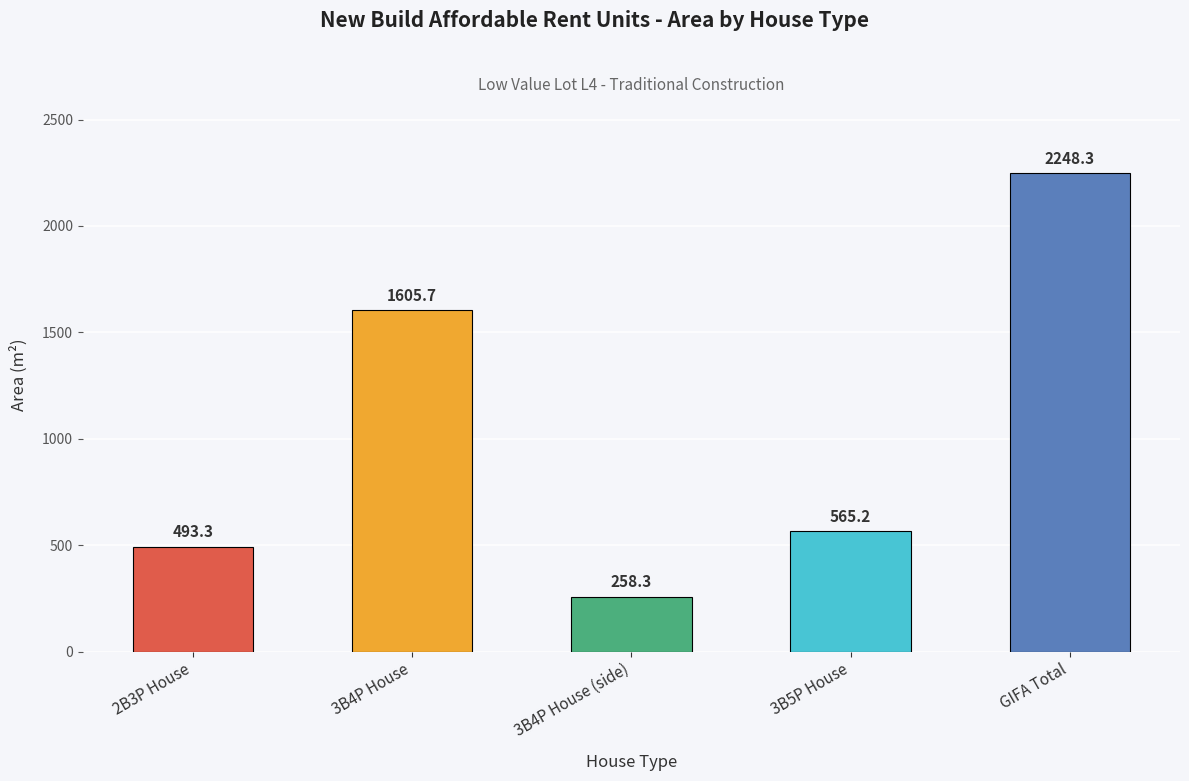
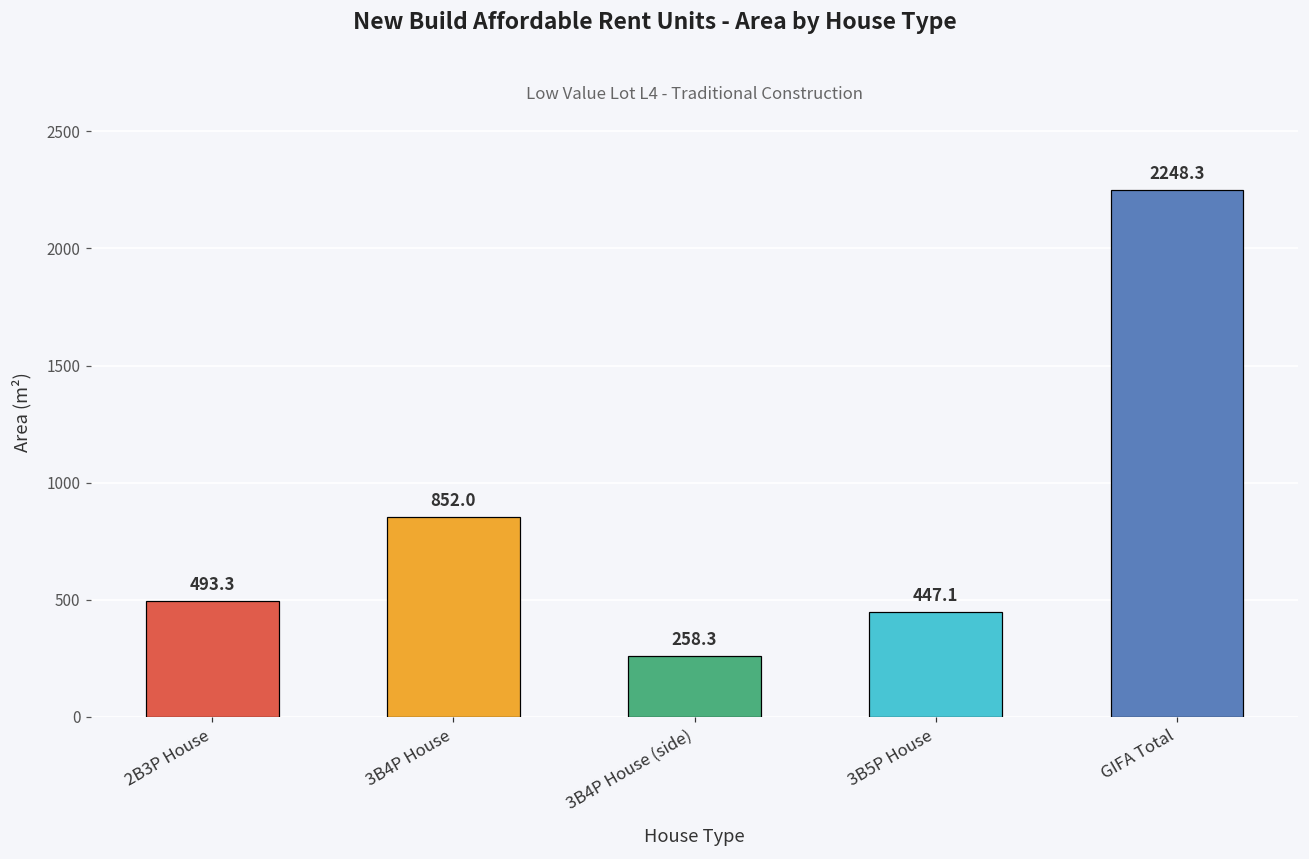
3B4P House: 1605.7 -> 852.0
3B5P House: 565.2 -> 447.1
